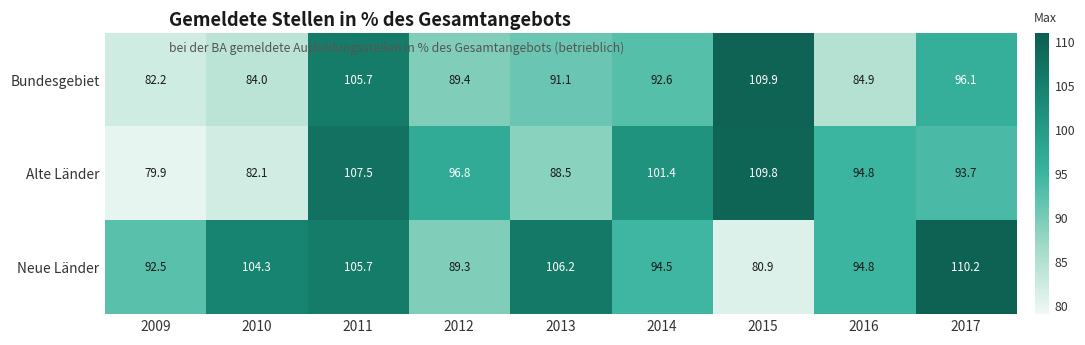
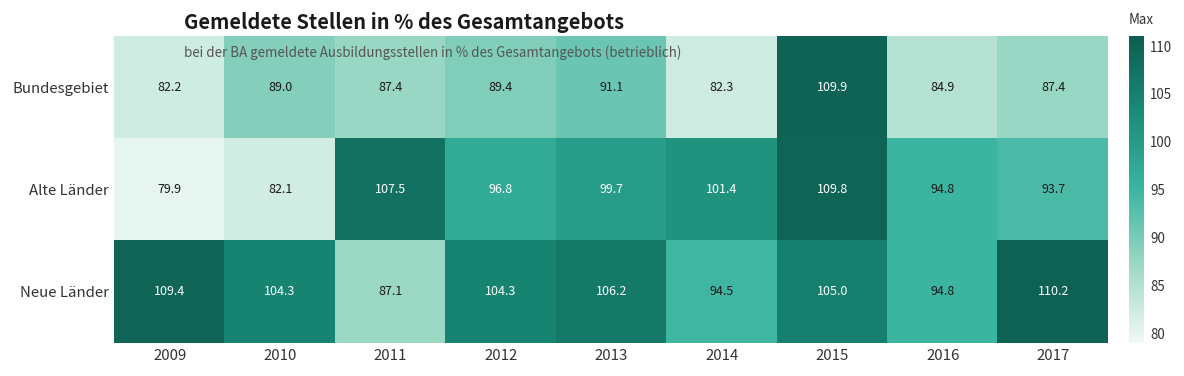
Bundesgebiet, 2010: 84.0 -> 89.0
Bundesgebiet, 2011: 105.7 -> 87.4
Bundesgebiet, 2014: 92.6 -> 82.3
Bundesgebiet, 2017: 96.1 -> 87.4
Alte Länder, 2013: 88.5 -> 99.7
Neue Länder, 2009: 92.5 -> 109.4
Neue Länder, 2011: 105.7 -> 87.1
Neue Länder, 2012: 89.3 -> 104.3
Neue Länder, 2015: 80.9 -> 105.0
